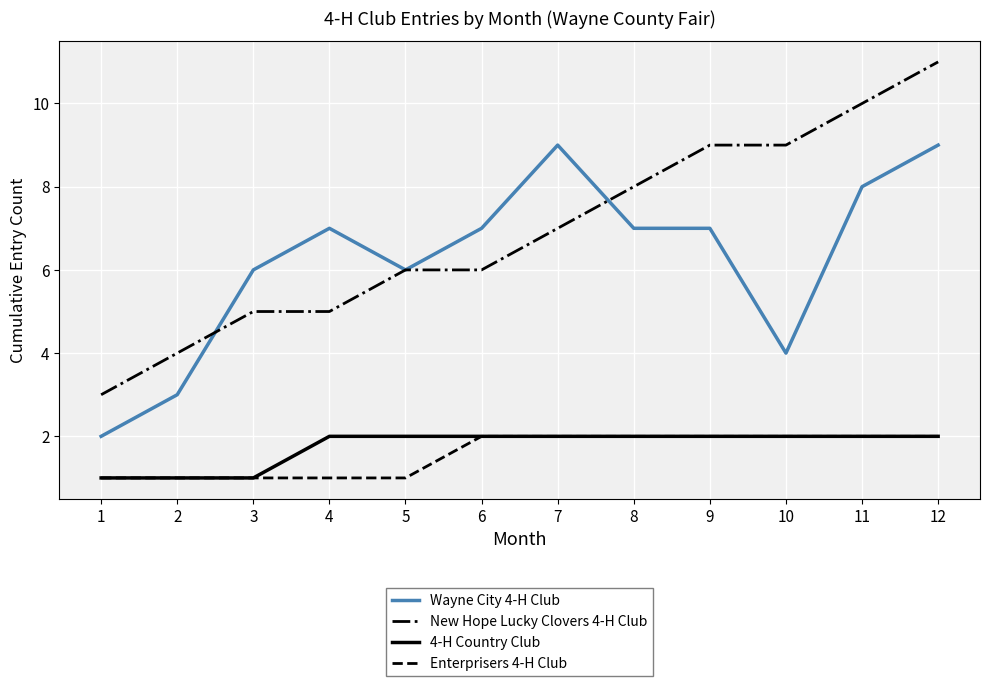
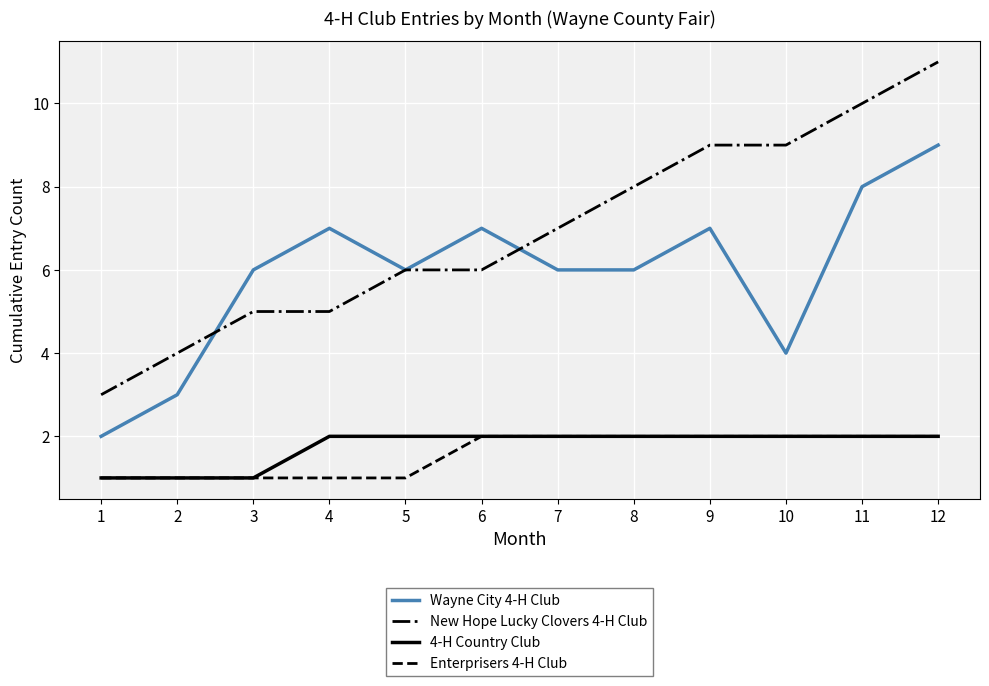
Wayne City 4-H Club, 7: 9 -> 6
Wayne City 4-H Club, 8: 7 -> 6
